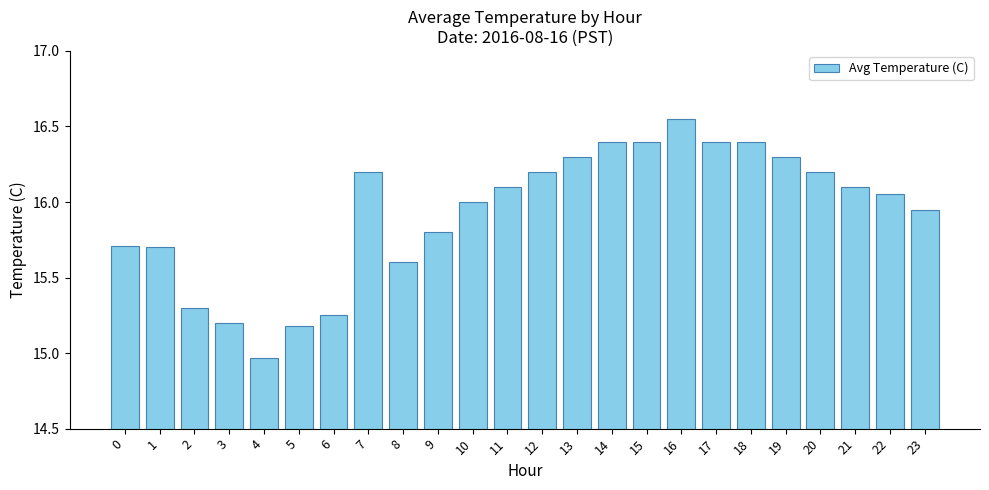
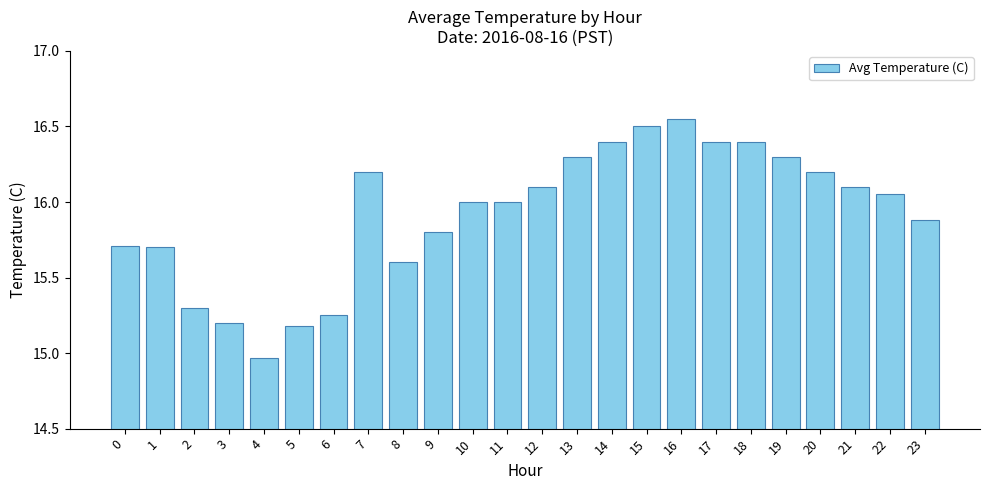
11: 16.1 -> 16.0
12: 16.2 -> 16.1
15: 16.4 -> 16.5
23: 15.95 -> 15.88
